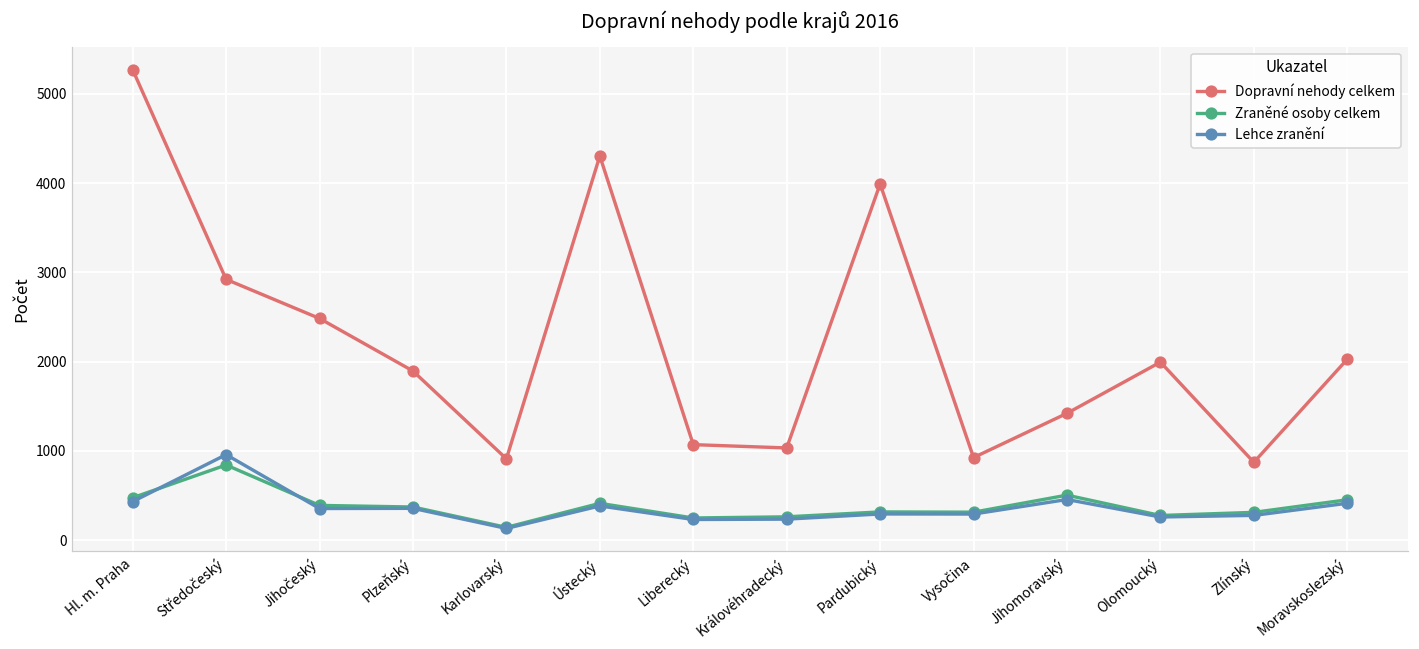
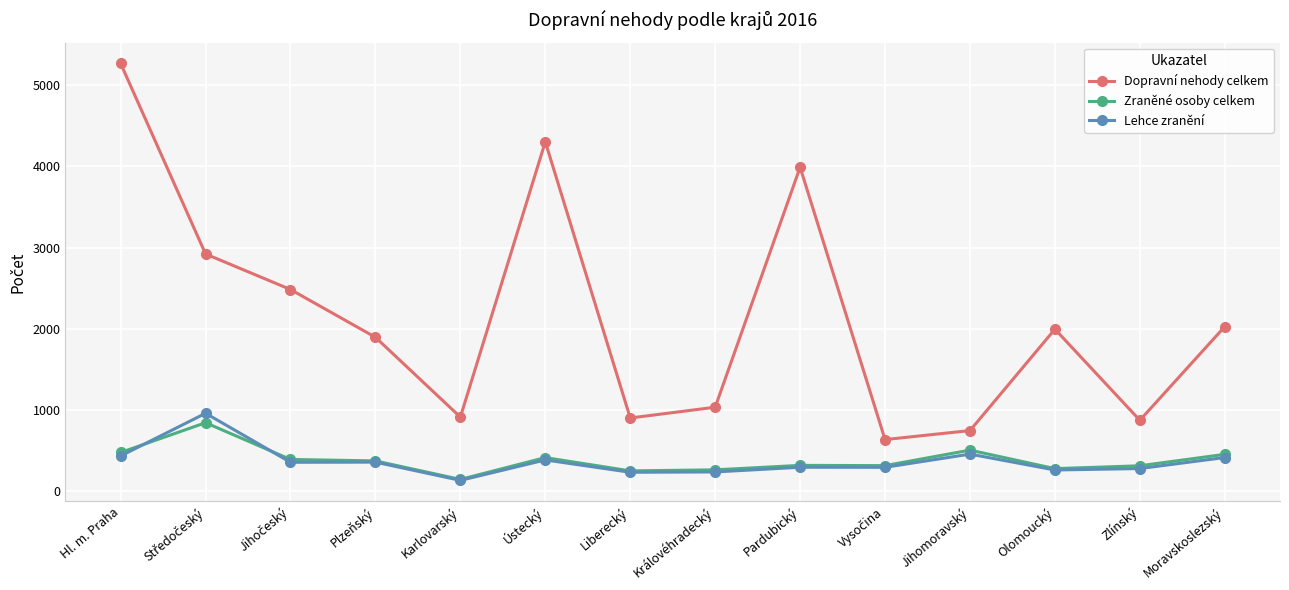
Dopravní nehody celkem, Liberecký: 1100 -> 900
Dopravní nehody celkem, Vysočina: 900 -> 600
Dopravní nehody celkem, Jihomoravský: 1400 -> 700
